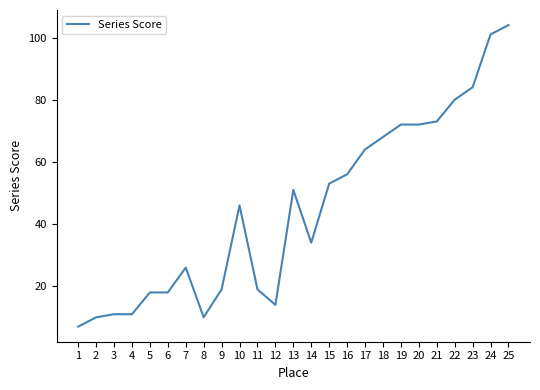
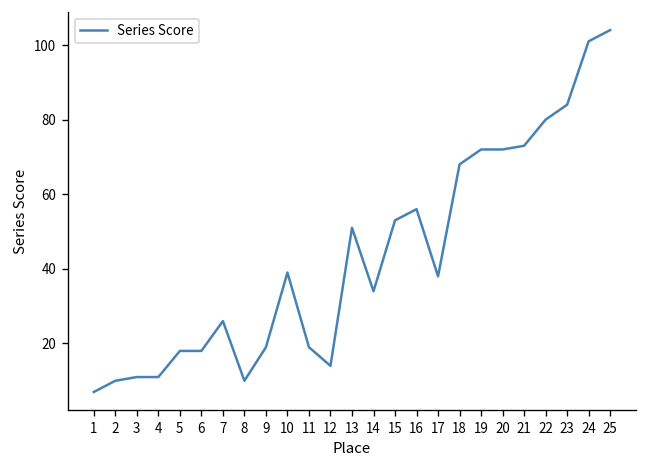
10: 46 -> 39
17: 64 -> 38
